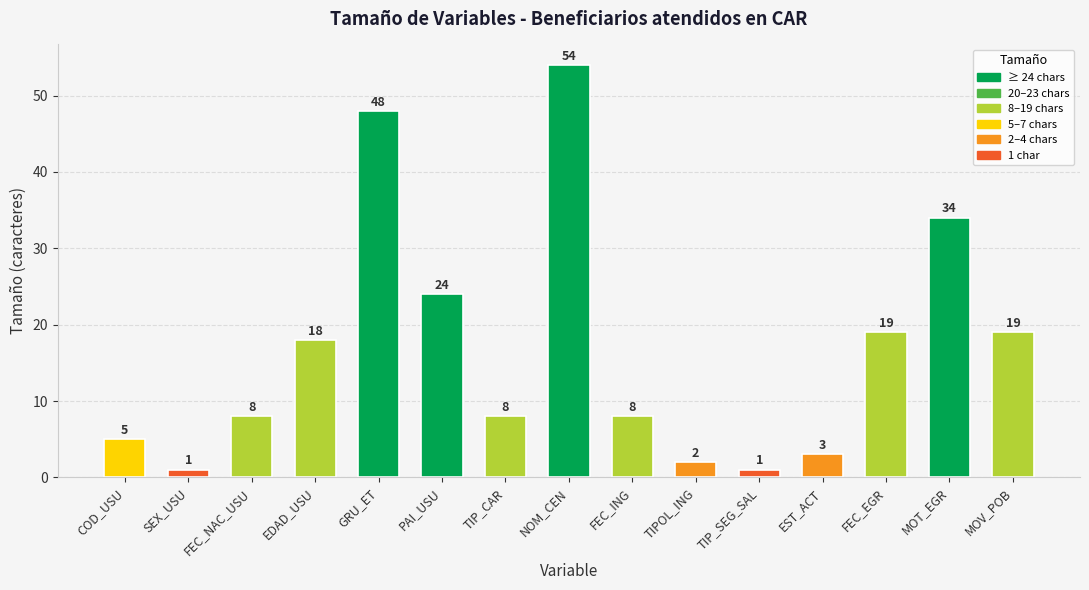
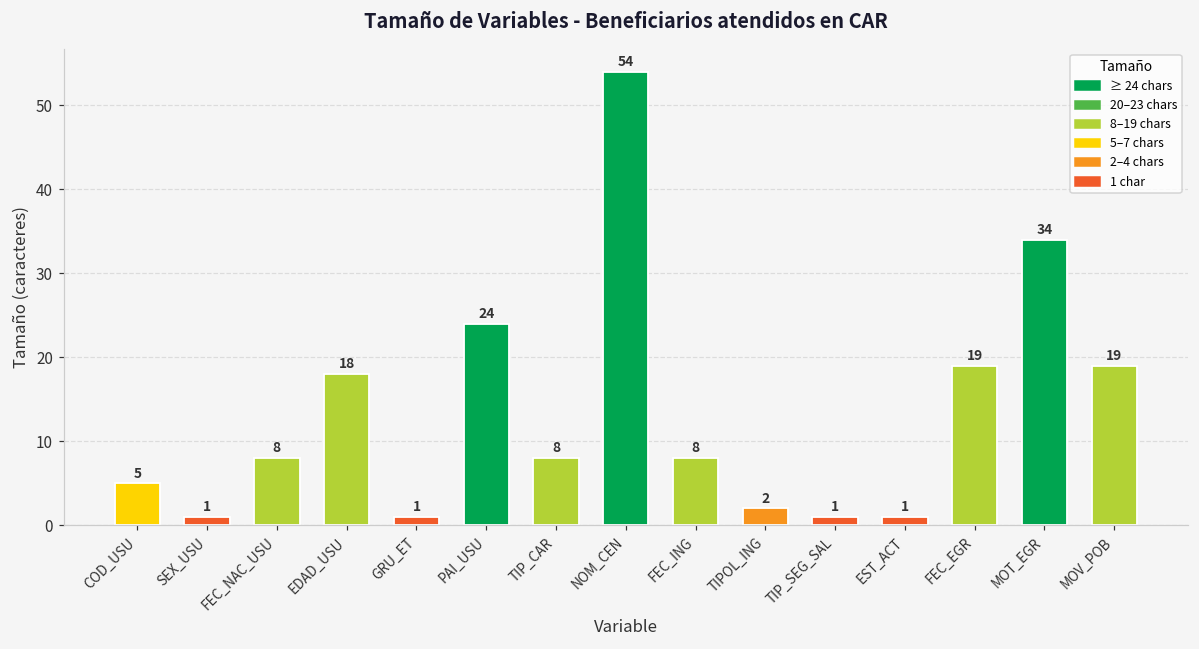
GRU_ET: 48 -> 1
EST_ACT: 3 -> 1
